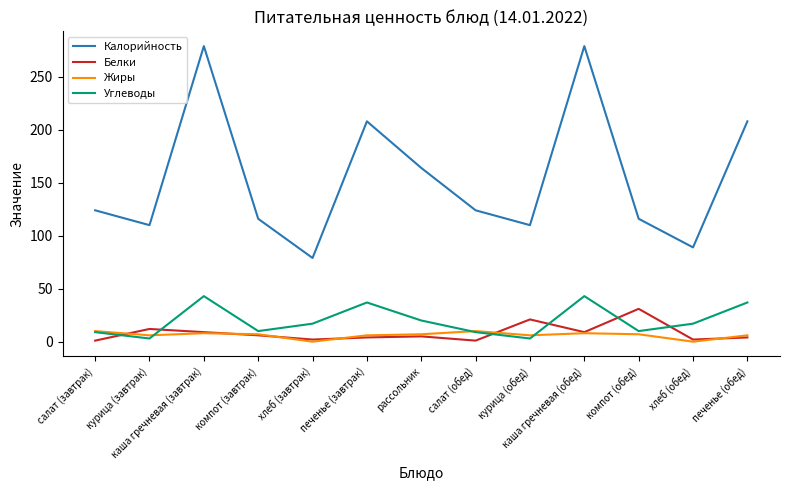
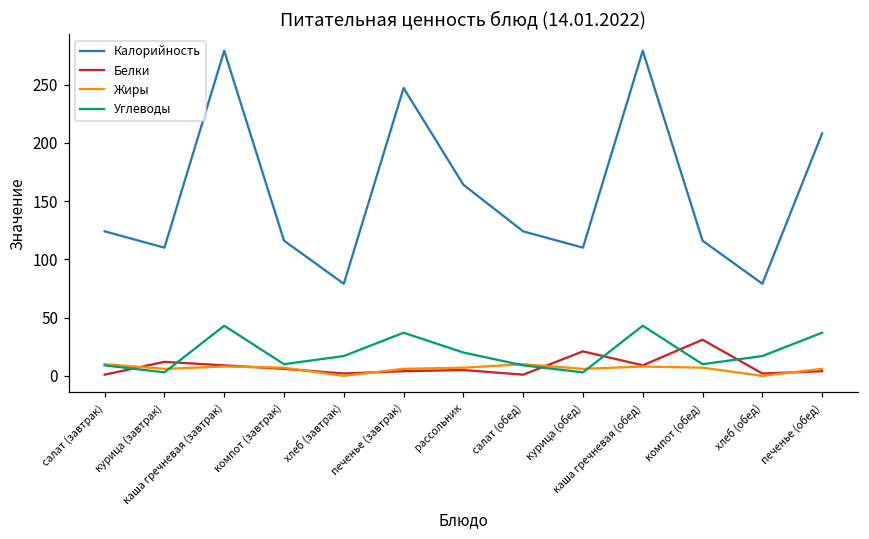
Калорийность, печенье (завтрак): 208 -> 247
Калорийность, хлеб (обед): 89 -> 79
